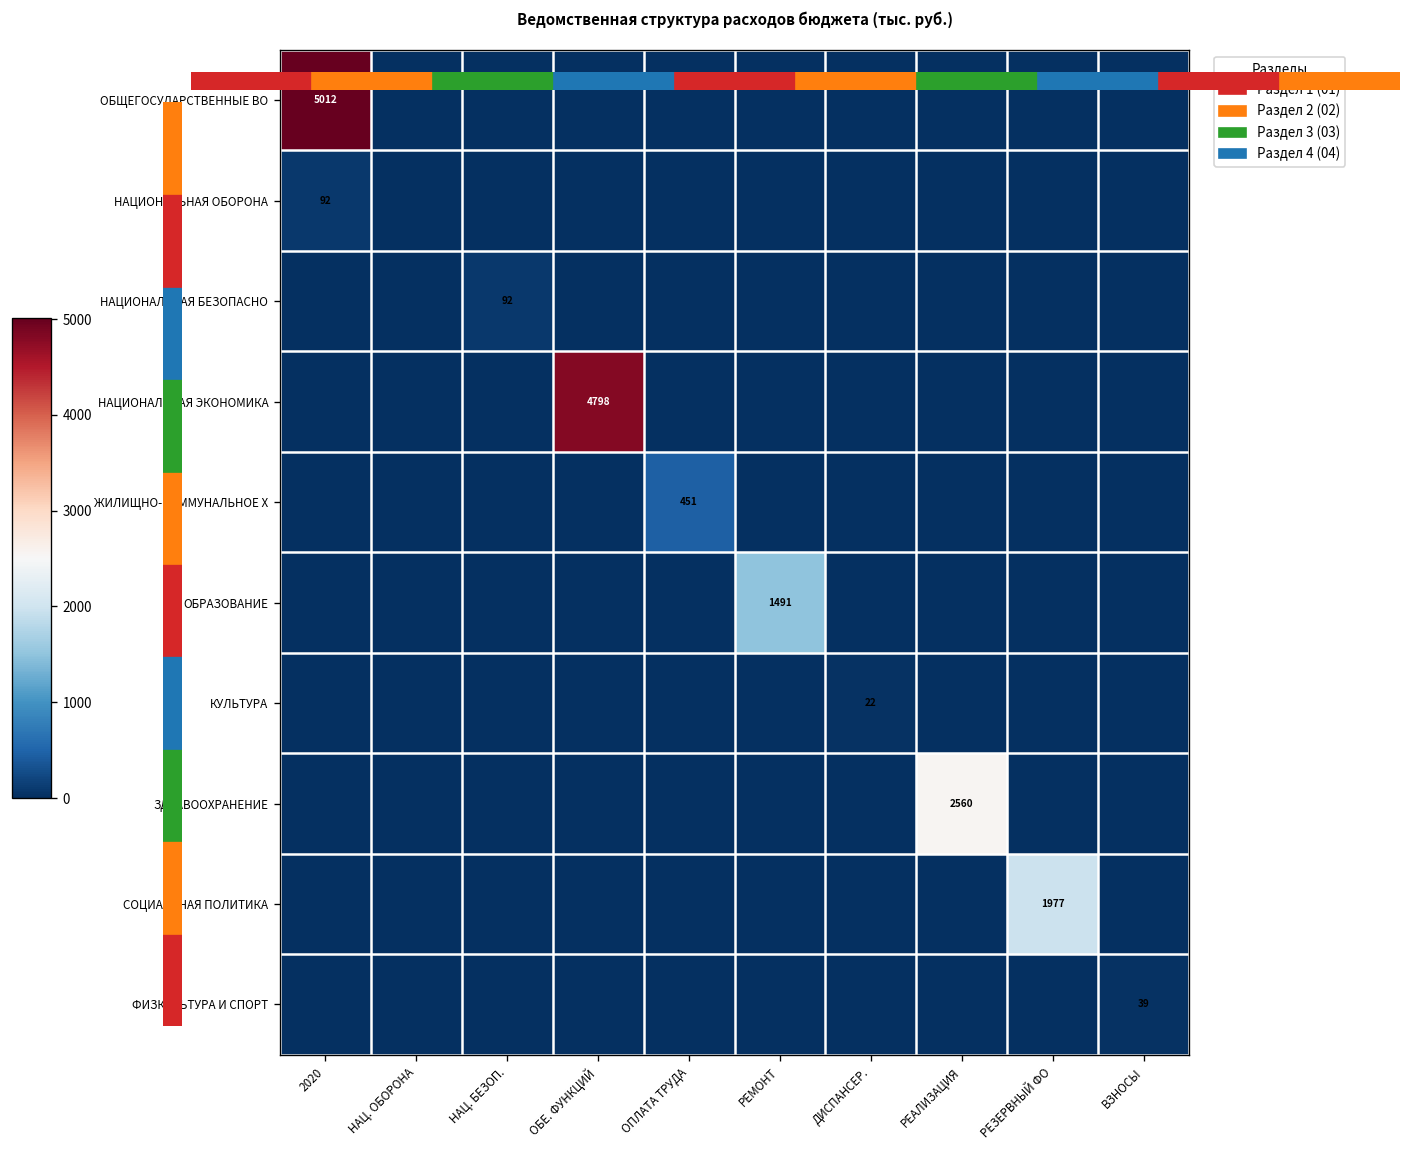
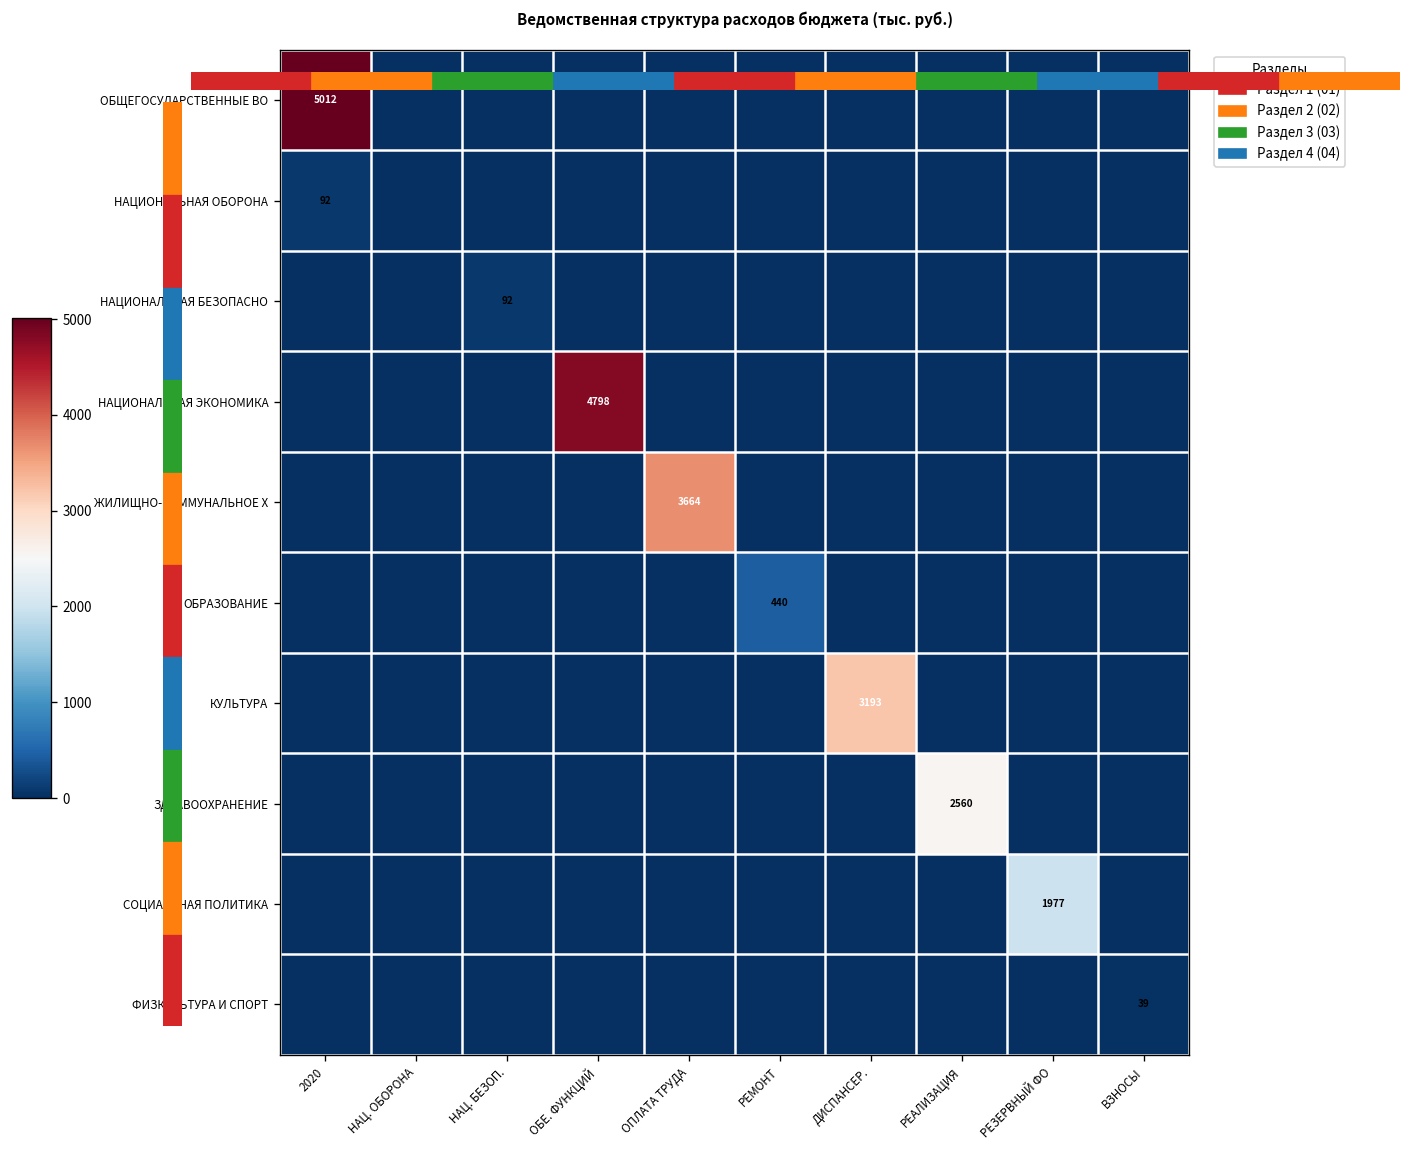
ЖИЛИЩНО-КОММУНАЛЬНОЕ Х, ОПЛАТА ТРУДА: 451 -> 3664
ОБРАЗОВАНИЕ, РЕМОНТ: 1491 -> 440
КУЛЬТУРА, ДИСПАНСЕР.: 22 -> 3193
